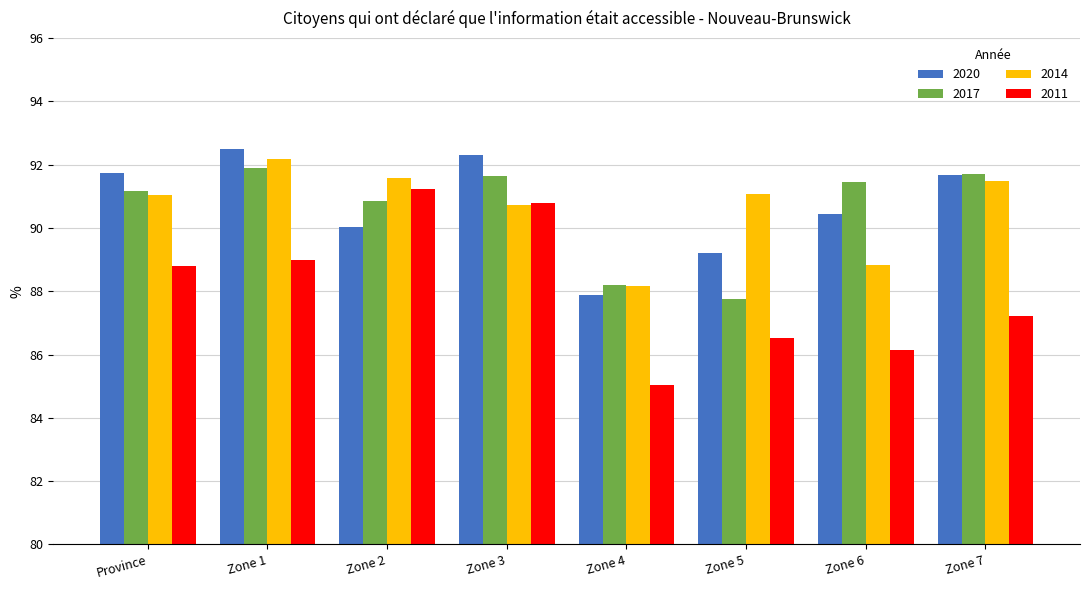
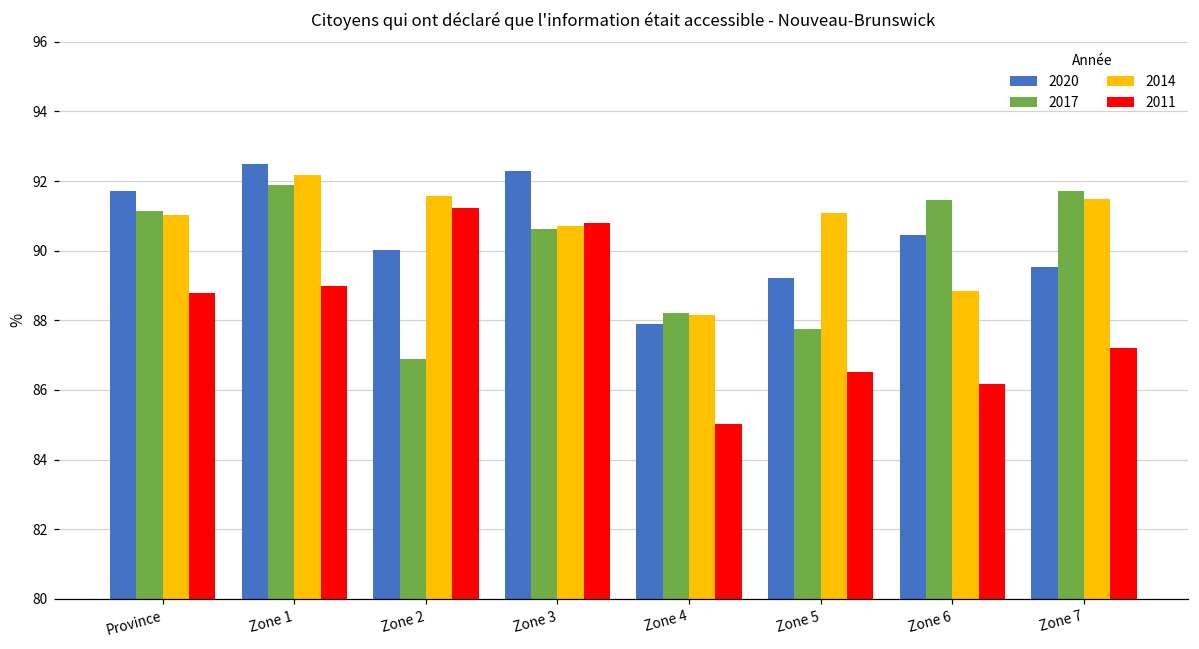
2017, Zone 2: 90.9 -> 86.9
2017, Zone 3: 91.6 -> 90.6
2020, Zone 7: 91.7 -> 89.5
